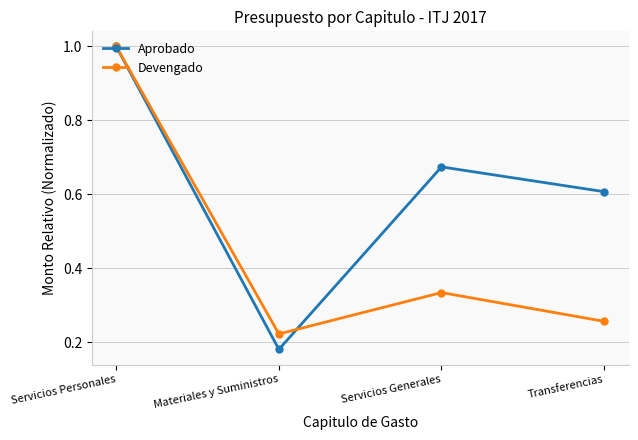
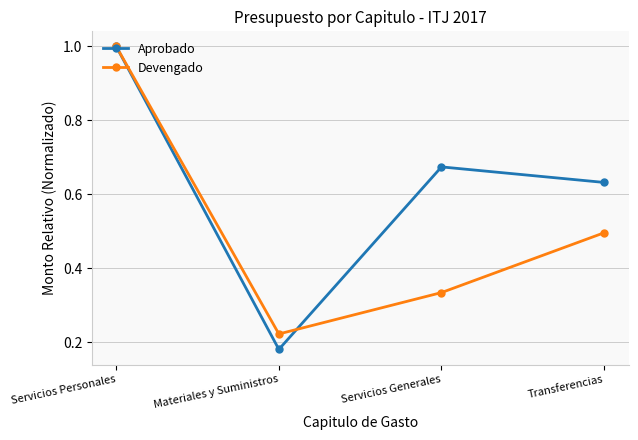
Aprobado, Transferencias: 0.61 -> 0.63
Devengado, Transferencias: 0.26 -> 0.50
